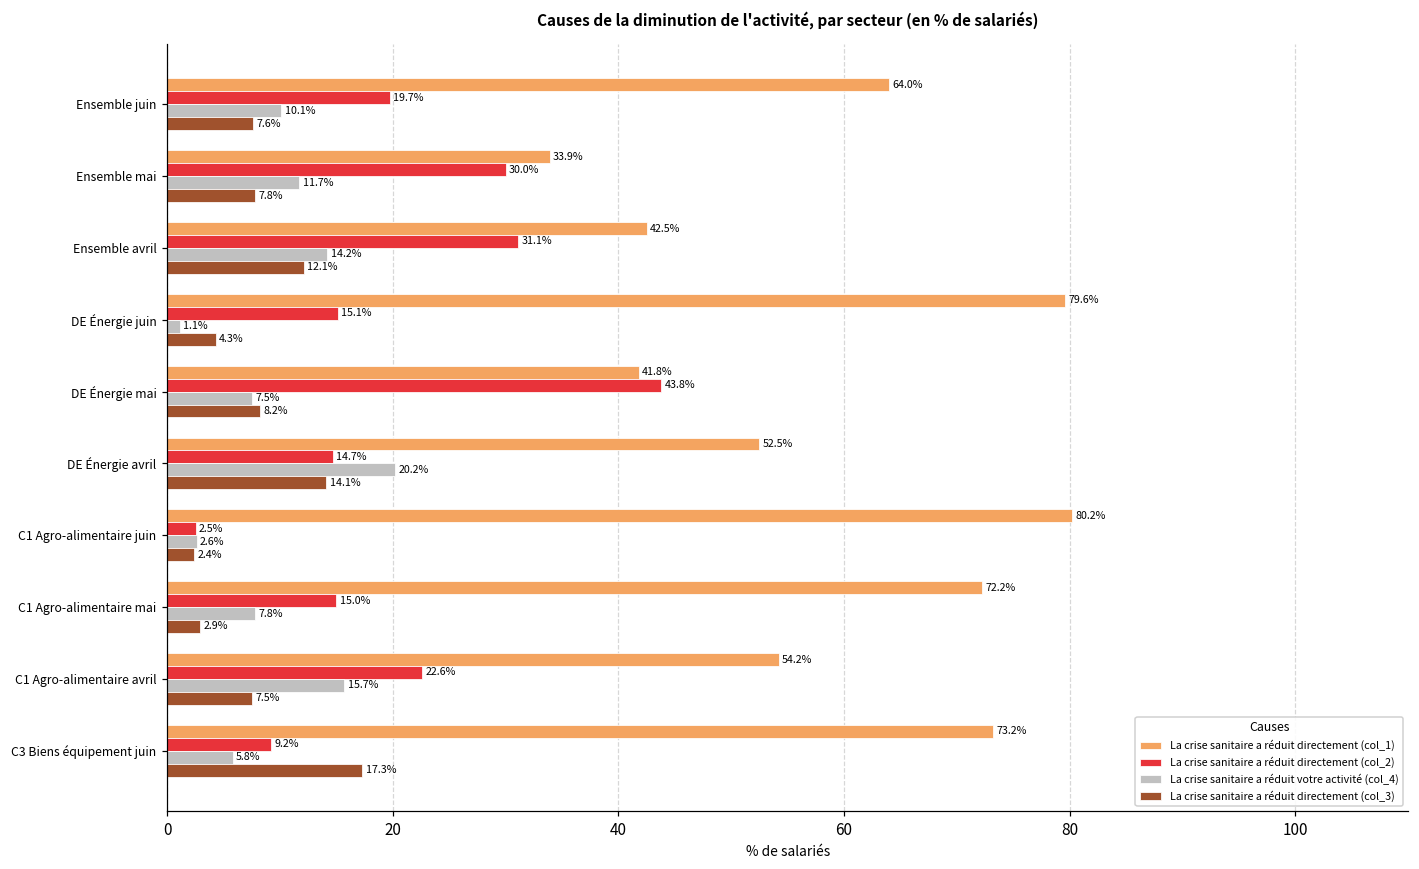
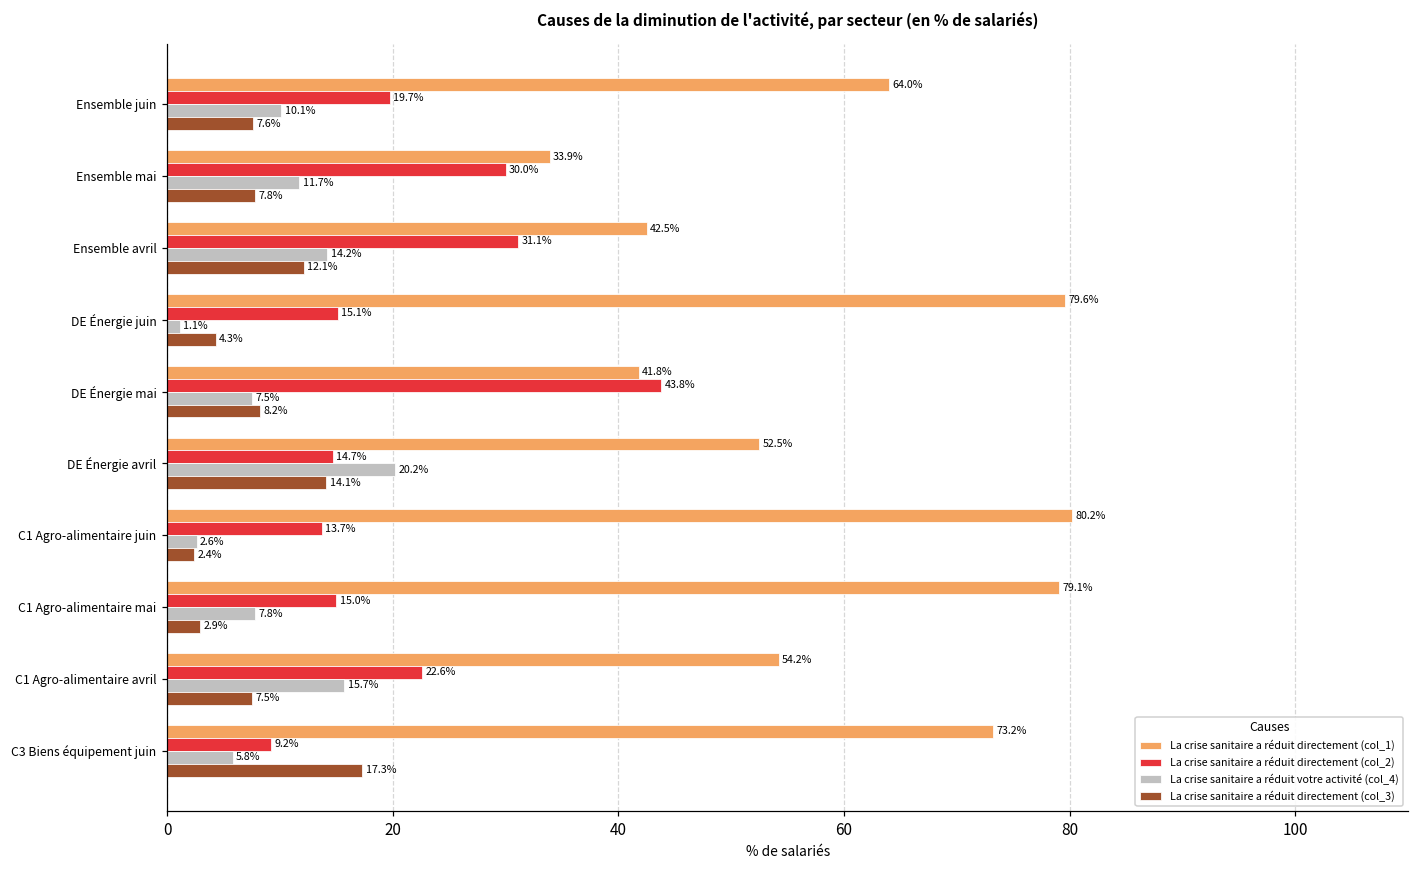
La crise sanitaire a réduit directement (col_2), C1 Agro-alimentaire juin: 2.5% -> 13.7%
La crise sanitaire a réduit directement (col_1), C1 Agro-alimentaire mai: 72.2% -> 79.1%
